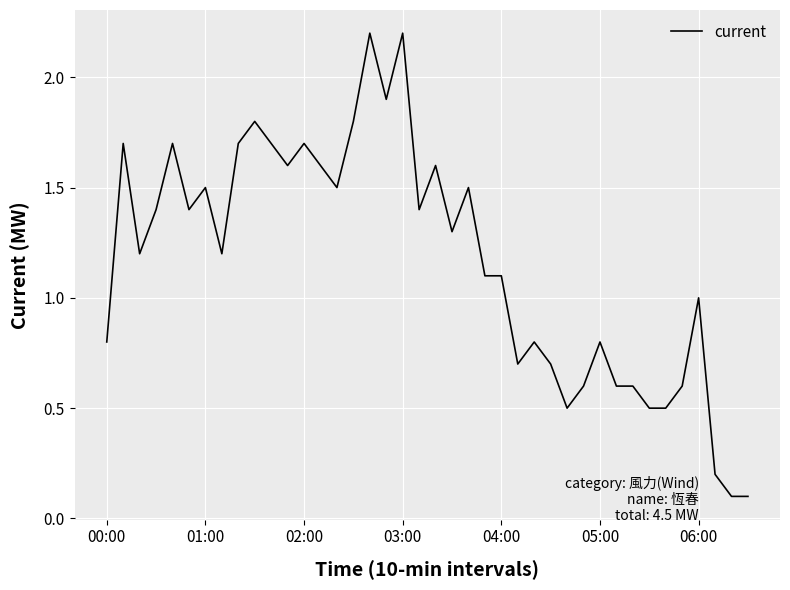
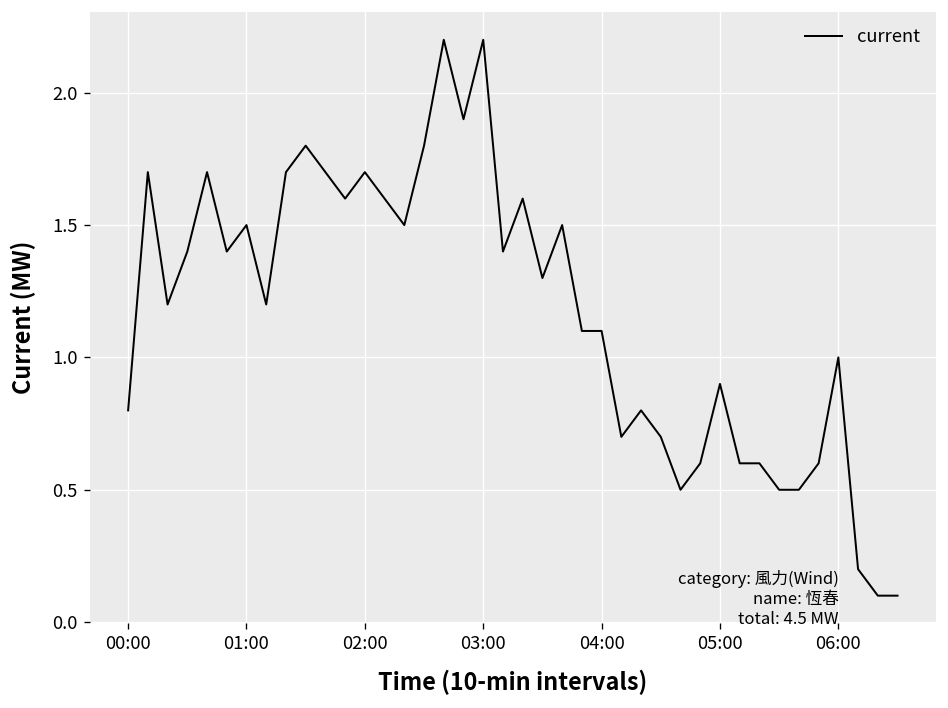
05:00: 0.8 -> 0.9
